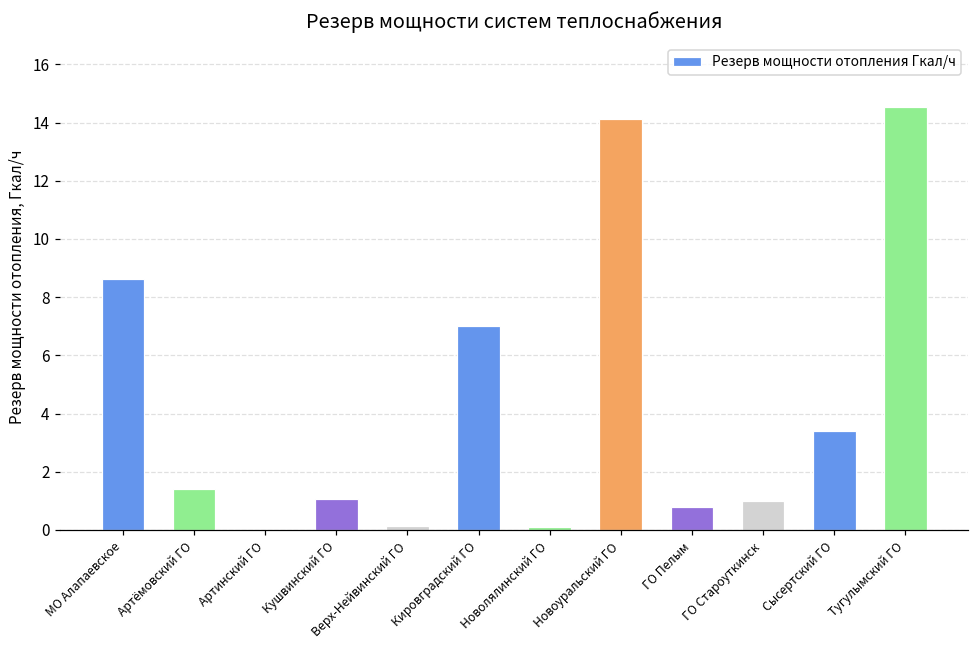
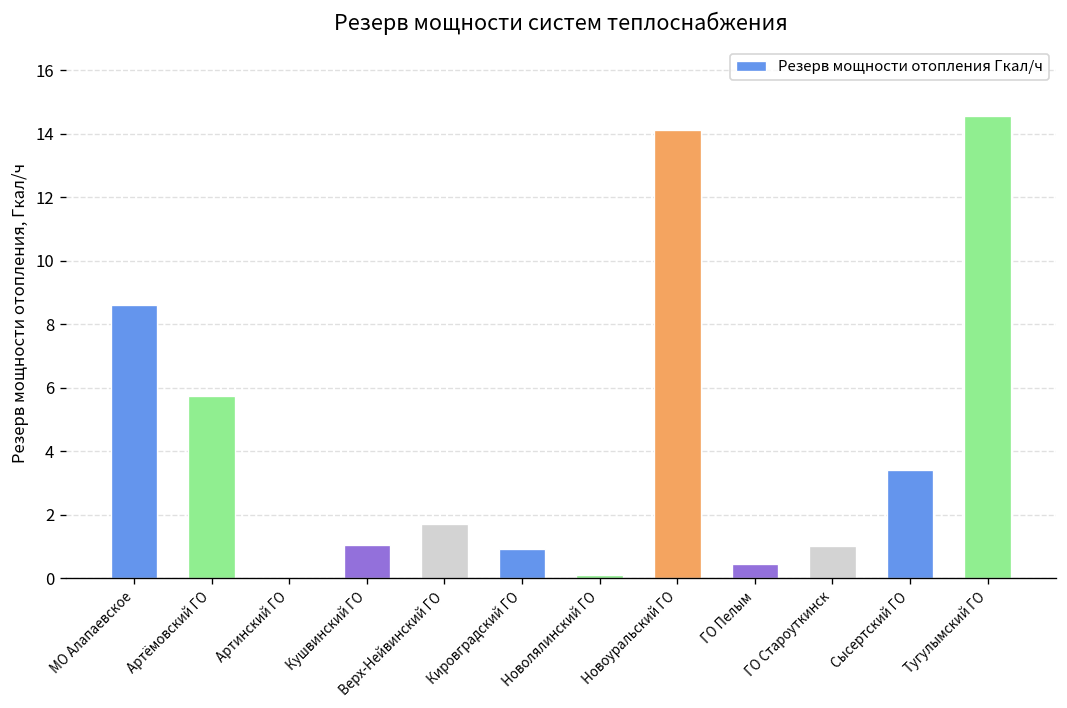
Артёмовский ГО: 1.4 -> 5.7
Верх-Нейвинский ГО: 0.2 -> 1.7
Кировградский ГО: 7.0 -> 0.9
ГО Пелым: 0.8 -> 0.4
